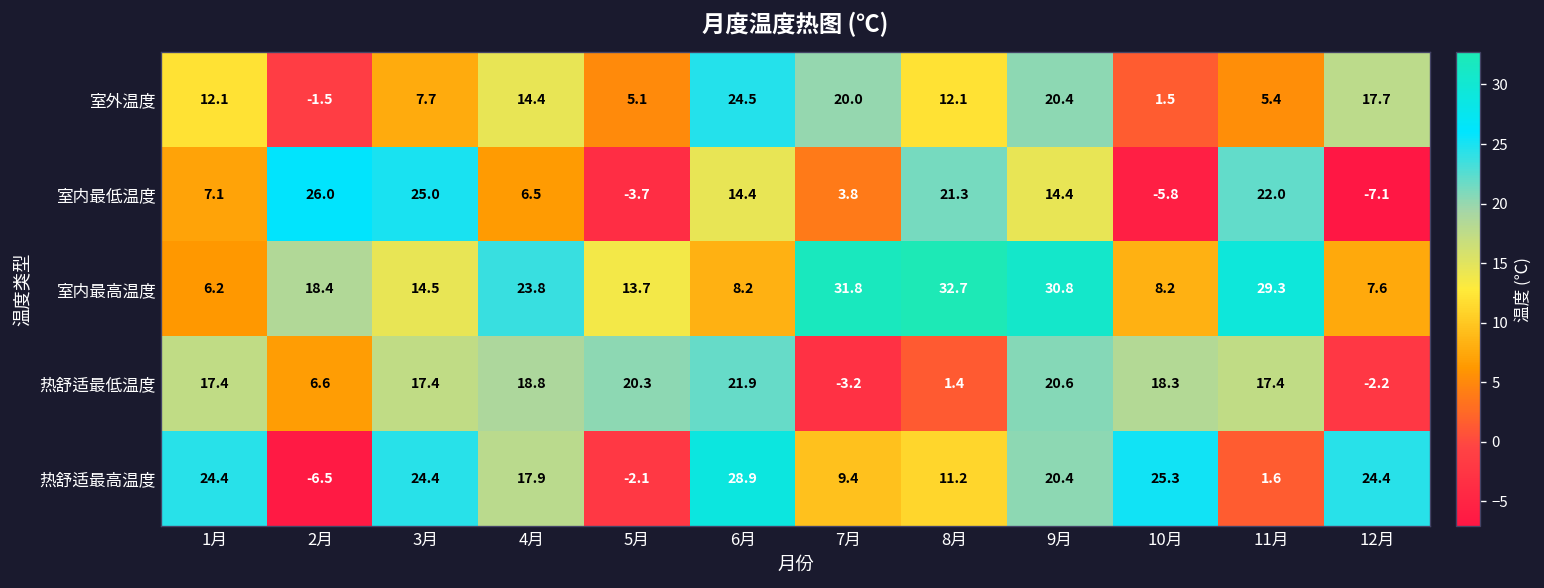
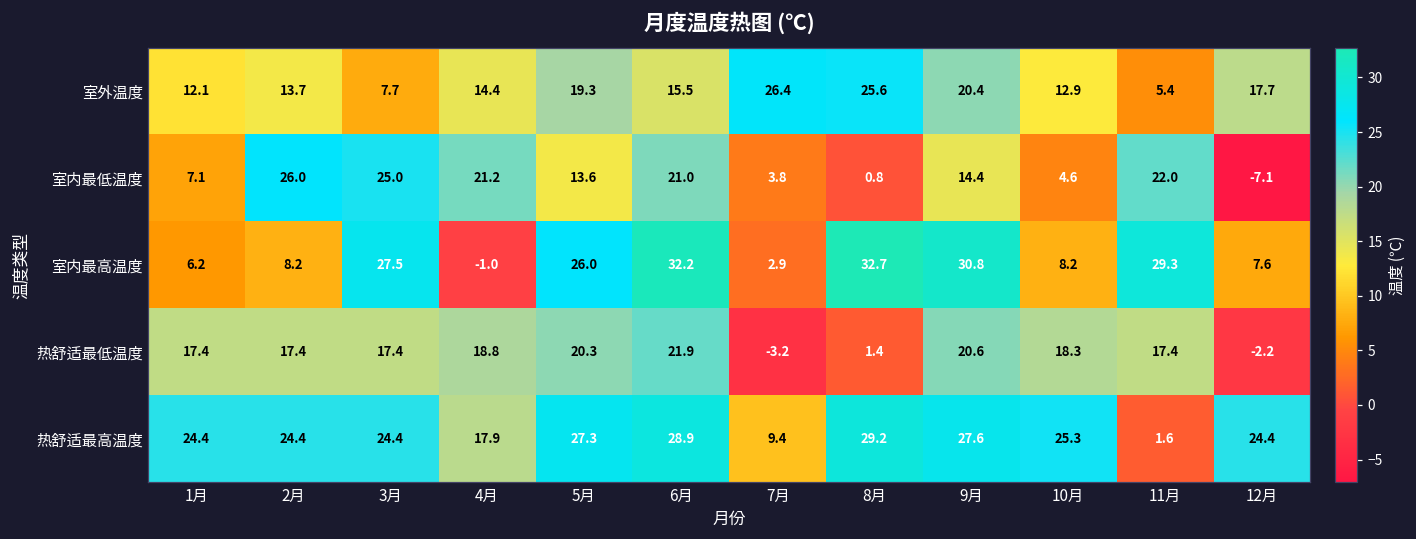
室外温度, 2月: -1.5 -> 13.7
室外温度, 5月: 5.1 -> 19.3
室外温度, 6月: 24.5 -> 15.5
室外温度, 7月: 20.0 -> 26.4
室外温度, 8月: 12.1 -> 25.6
室外温度, 10月: 1.5 -> 12.9
室内最低温度, 4月: 6.5 -> 21.2
室内最低温度, 5月: -3.7 -> 13.6
室内最低温度, 6月: 14.4 -> 21.0
室内最低温度, 8月: 21.3 -> 0.8
室内最低温度, 10月: -5.8 -> 4.6
室内最高温度, 2月: 18.4 -> 8.2
室内最高温度, 3月: 14.5 -> 27.5
室内最高温度, 4月: 23.8 -> -1.0
室内最高温度, 5月: 13.7 -> 26.0
室内最高温度, 6月: 8.2 -> 32.2
室内最高温度, 7月: 31.8 -> 2.9
热舒适最低温度, 2月: 6.6 -> 17.4
热舒适最高温度, 2月: -6.5 -> 24.4
热舒适最高温度, 5月: -2.1 -> 27.3
热舒适最高温度, 8月: 11.2 -> 29.2
热舒适最高温度, 9月: 20.4 -> 27.6
